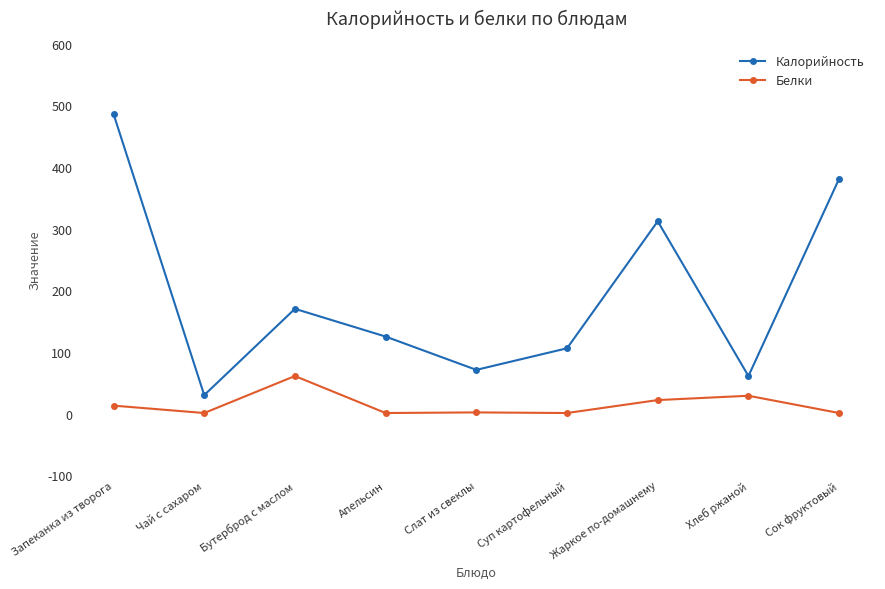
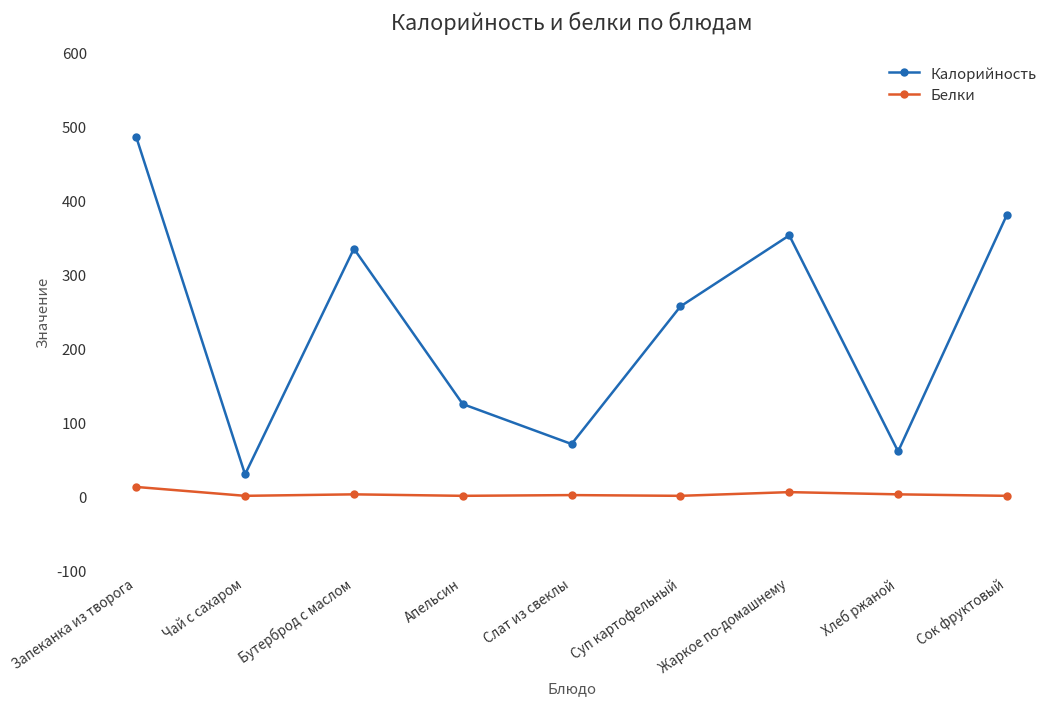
Калорийность, Бутерброд с маслом: 170 -> 340
Белки, Бутерброд с маслом: 60 -> 0
Калорийность, Суп картофельный: 110 -> 260
Калорийность, Жаркое по-домашнему: 310 -> 350
Белки, Жаркое по-домашнему: 20 -> 10
Белки, Хлеб ржаной: 30 -> 0
